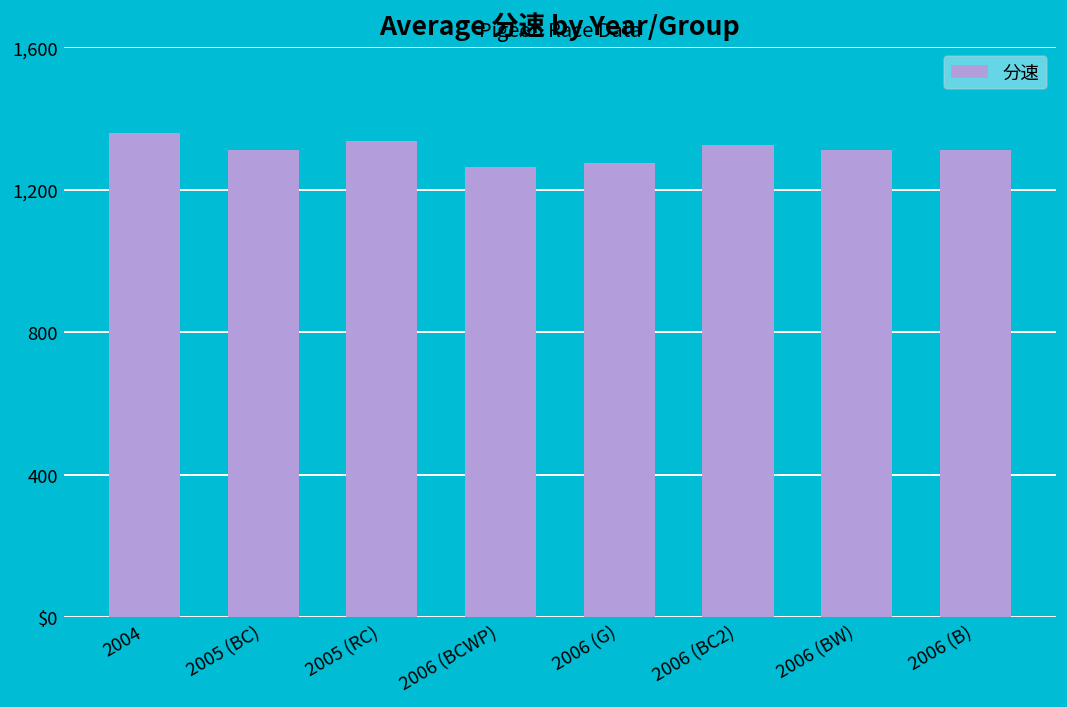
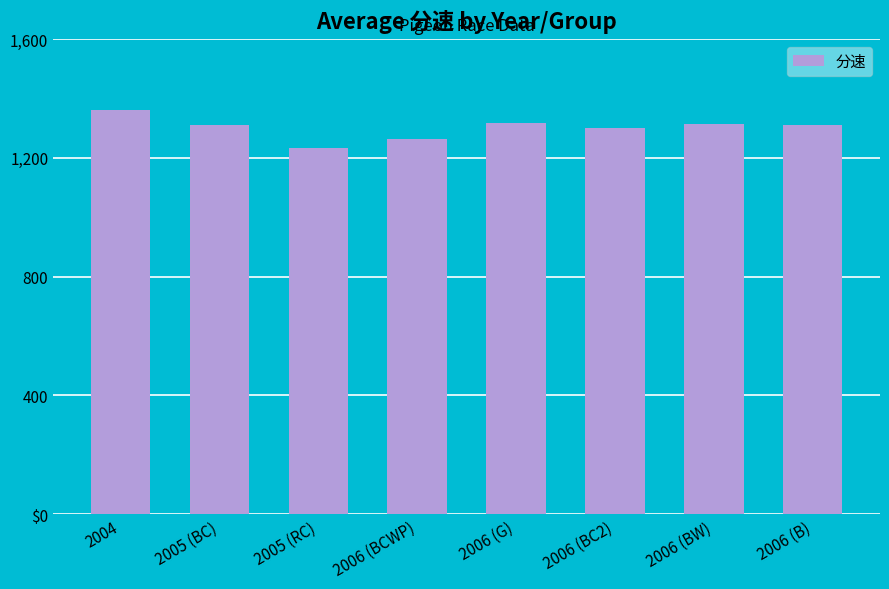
2005 (RC): 1,340 -> 1,230
2006 (G): 1,280 -> 1,320
2006 (BC2): 1,330 -> 1,300
